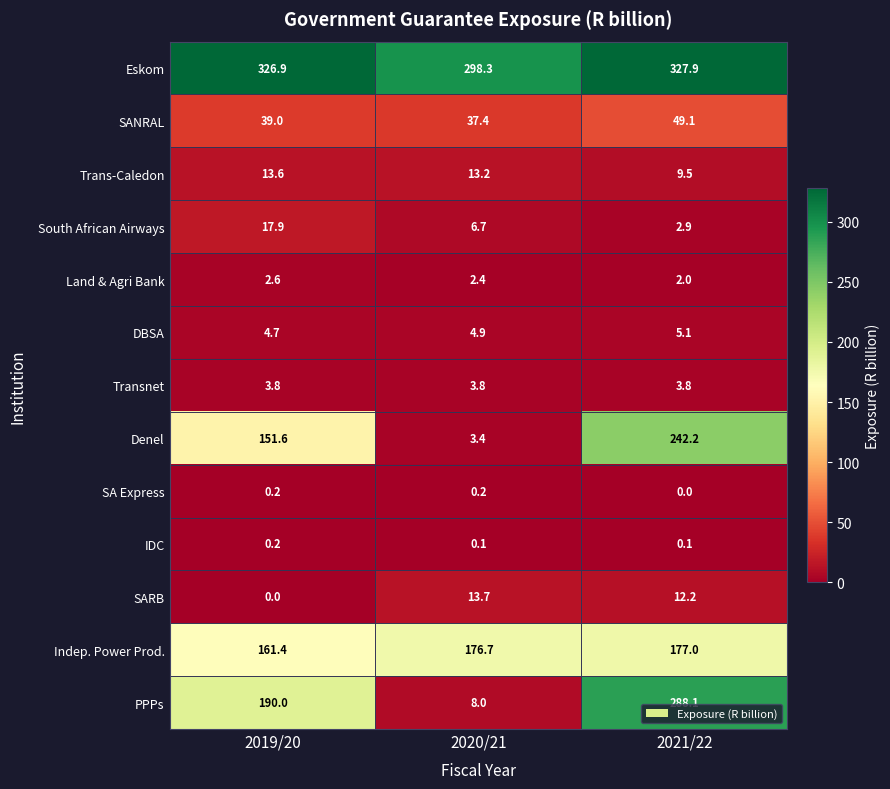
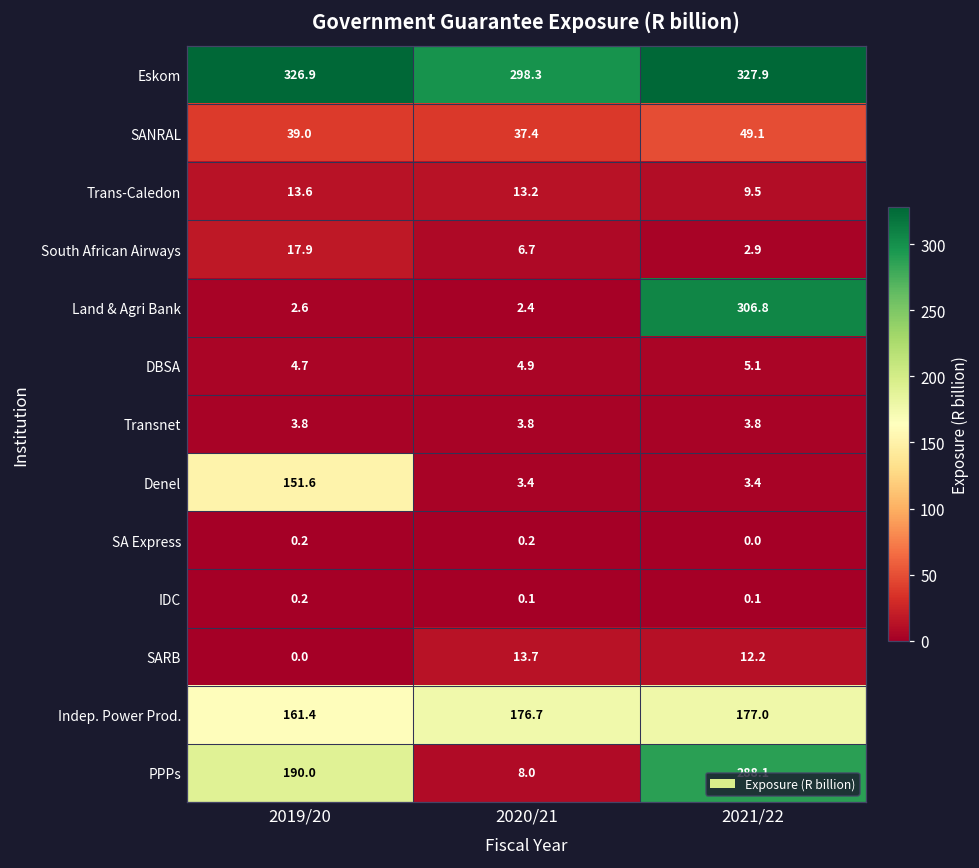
Land & Agri Bank, 2021/22: 2.0 -> 306.8
Denel, 2021/22: 242.2 -> 3.4
